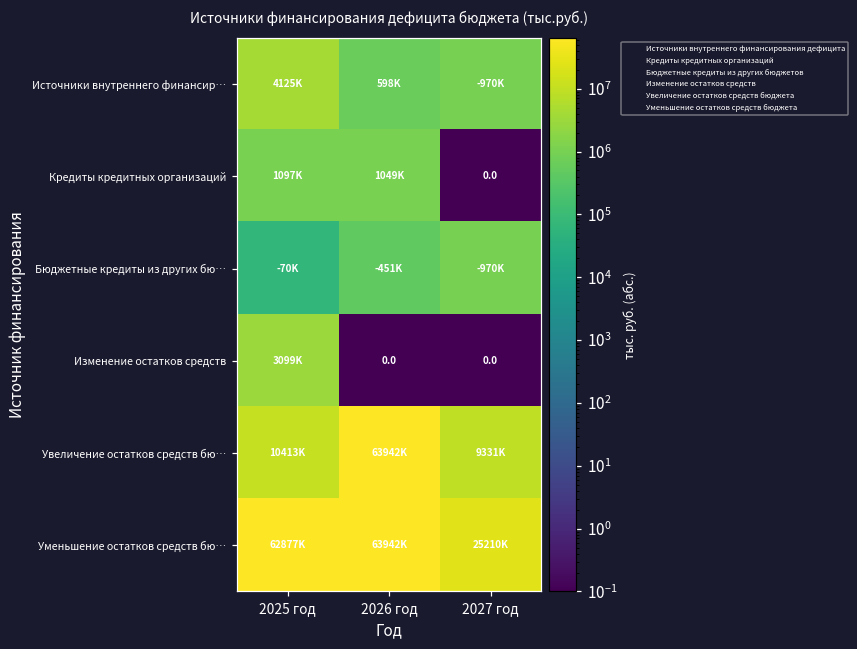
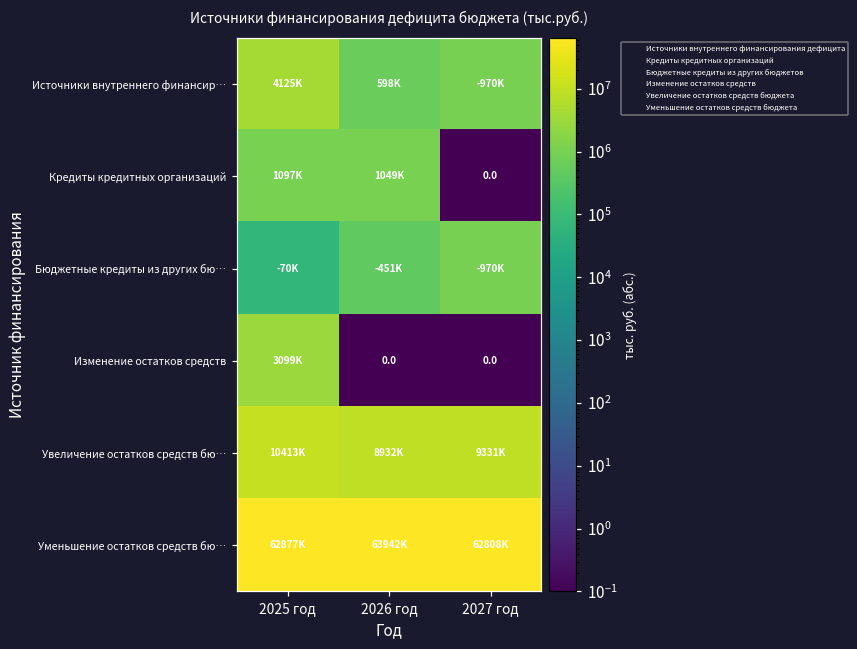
Увеличение остатков средств бю…, 2026 год: 63942K -> 8932K
Уменьшение остатков средств бю…, 2027 год: 25210K -> 62808K
